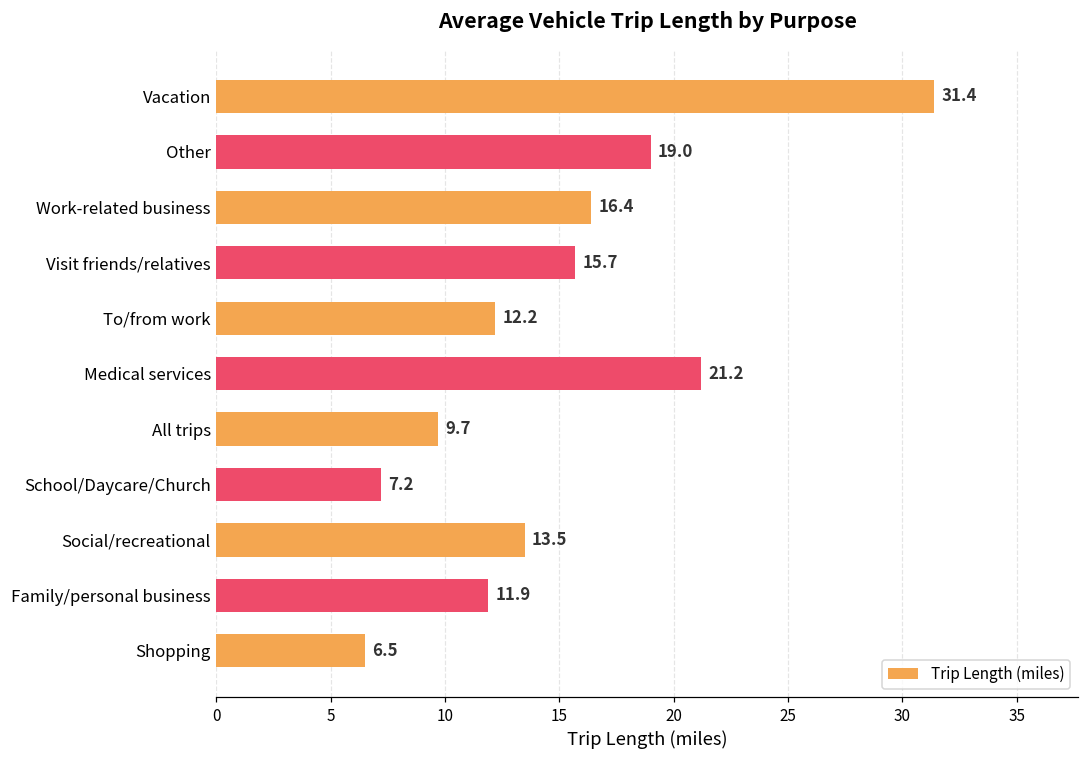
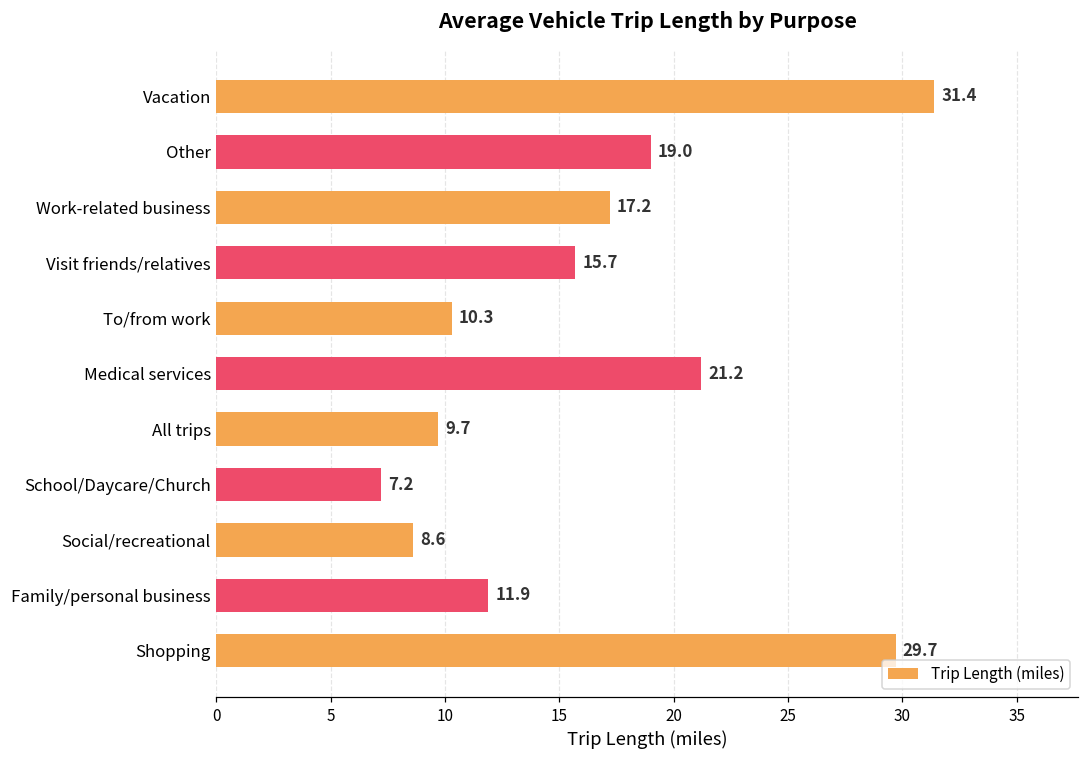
Work-related business: 16.4 -> 17.2
To/from work: 12.2 -> 10.3
Social/recreational: 13.5 -> 8.6
Shopping: 6.5 -> 29.7
